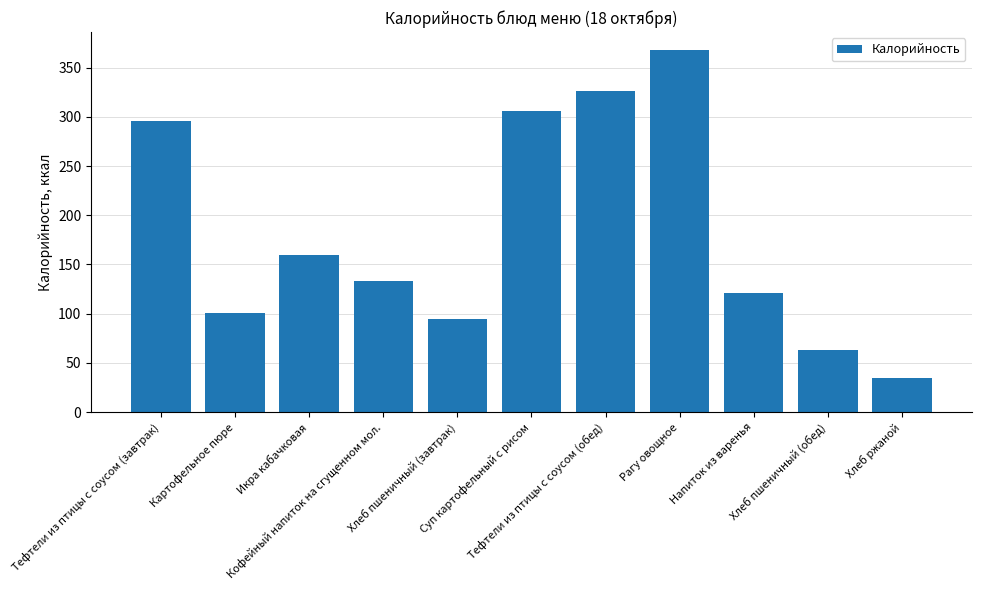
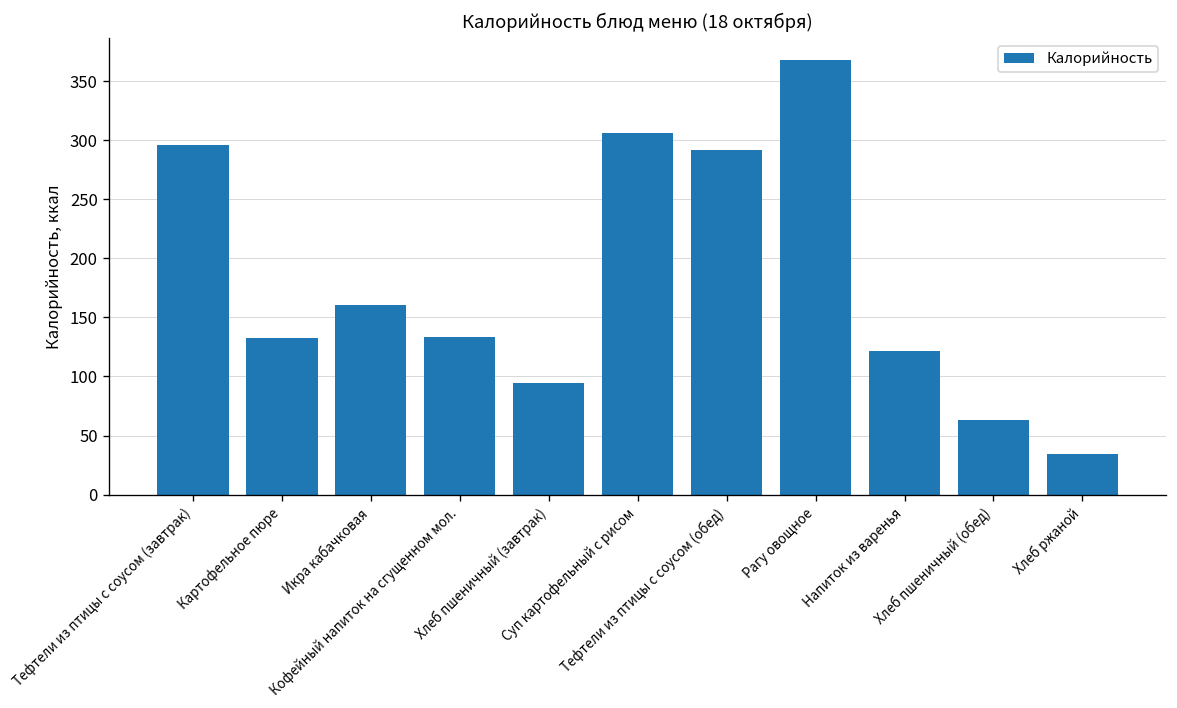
Картофельное пюре: 100 -> 130
Тефтели из птицы с соусом (обед): 330 -> 290
